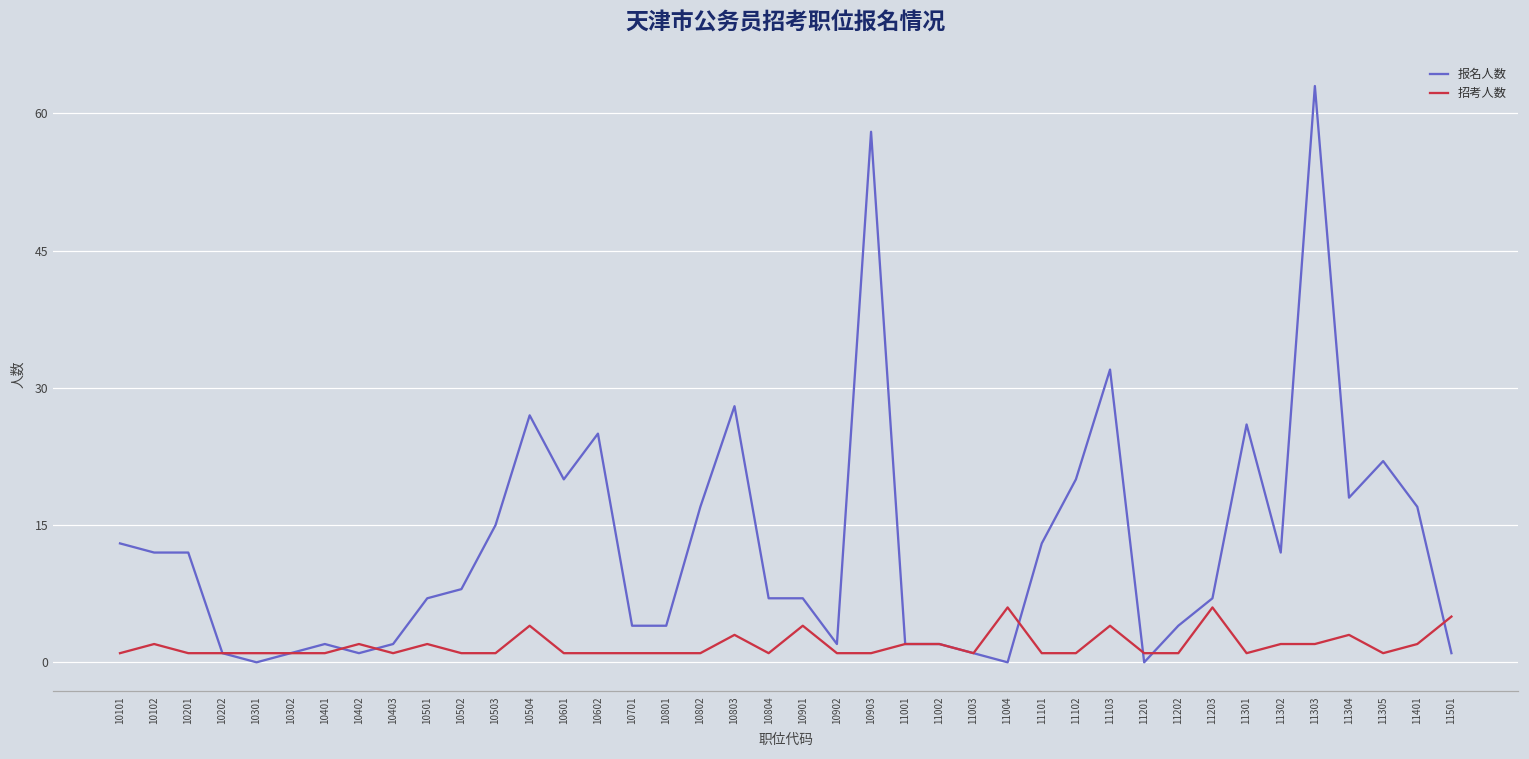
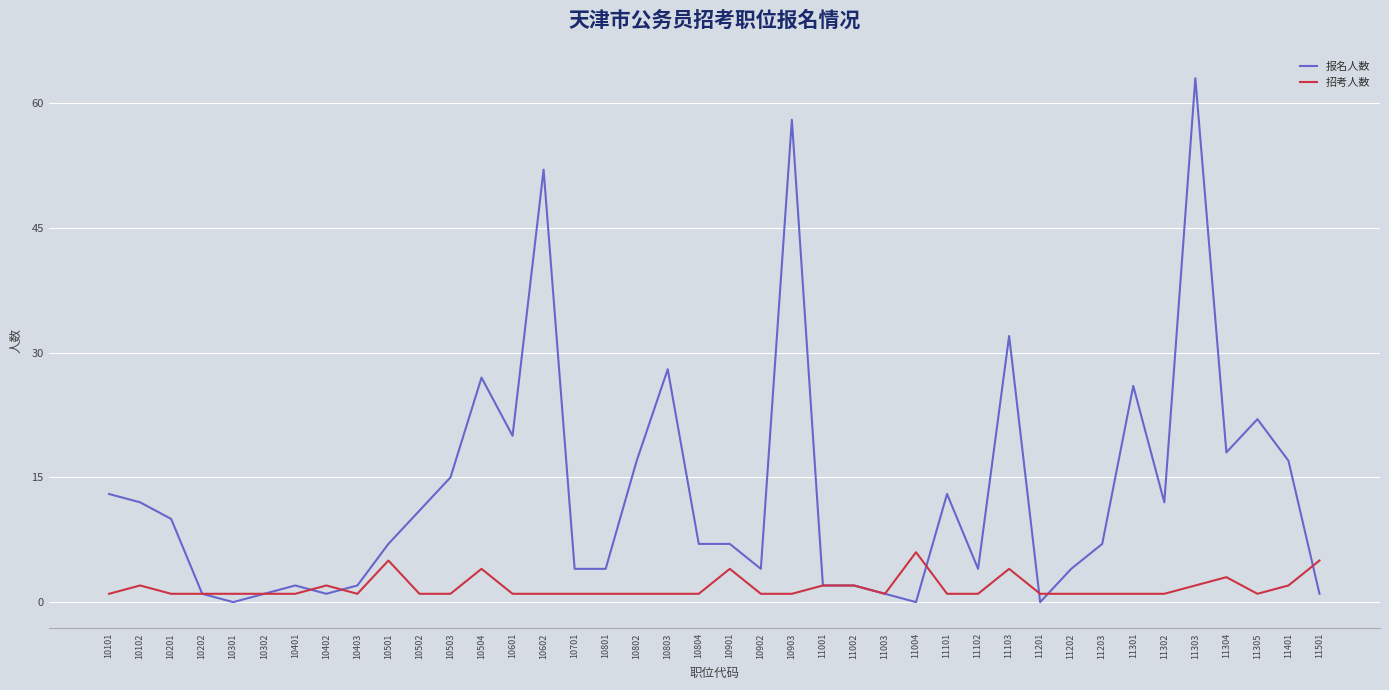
报名人数, 10201: 12 -> 10
招考人数, 10501: 2 -> 5
报名人数, 10502: 8 -> 11
报名人数, 10602: 25 -> 52
招考人数, 10803: 3 -> 1
报名人数, 10902: 2 -> 4
报名人数, 11102: 20 -> 4
招考人数, 11203: 6 -> 1
招考人数, 11302: 2 -> 1
